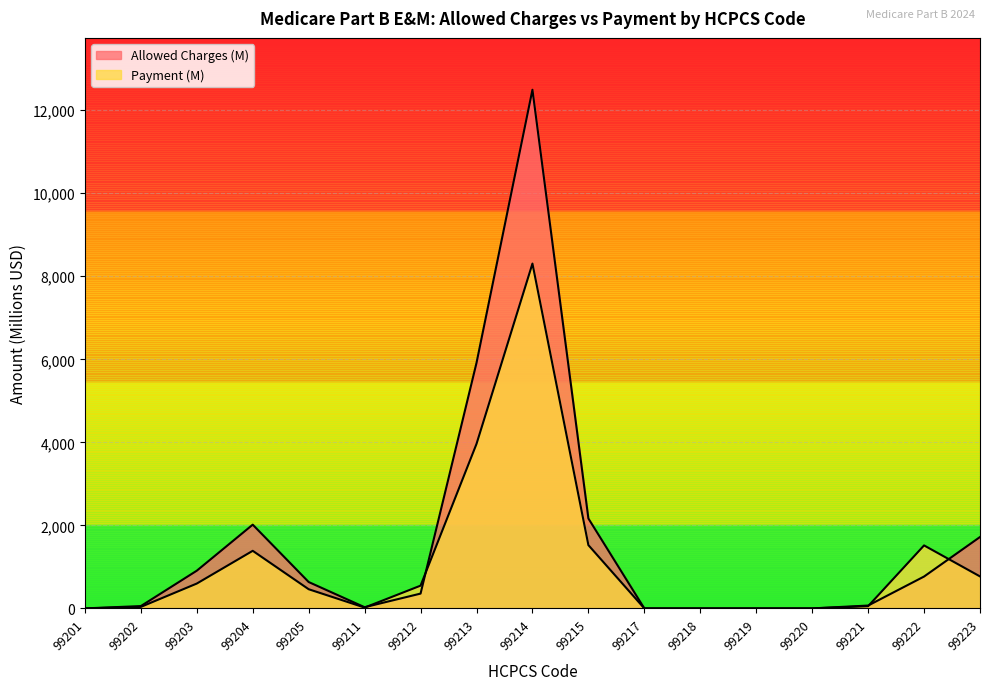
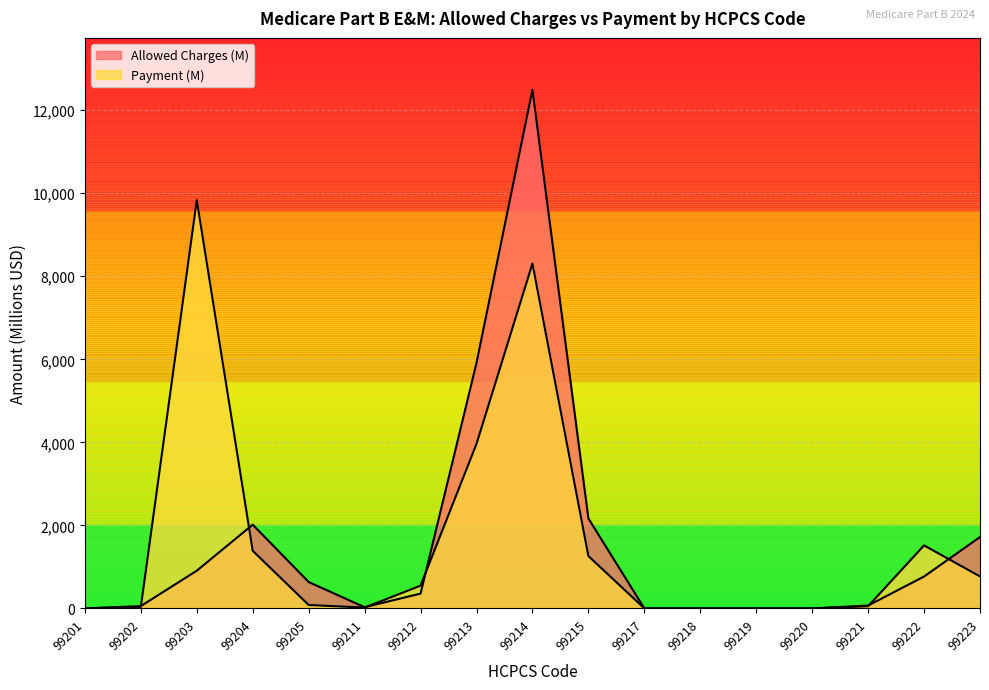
Payment (M), 99203: 600 -> 9,800
Payment (M), 99205: 500 -> 100
Payment (M), 99215: 1,500 -> 1,300
